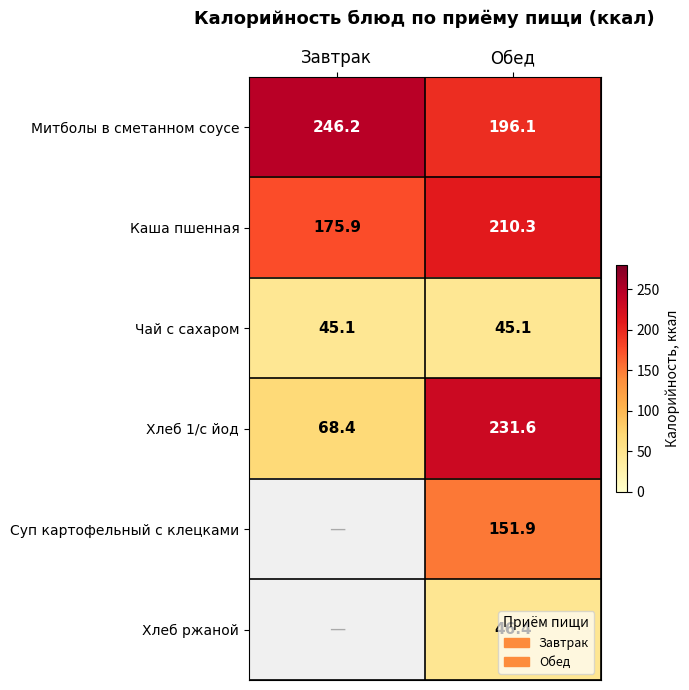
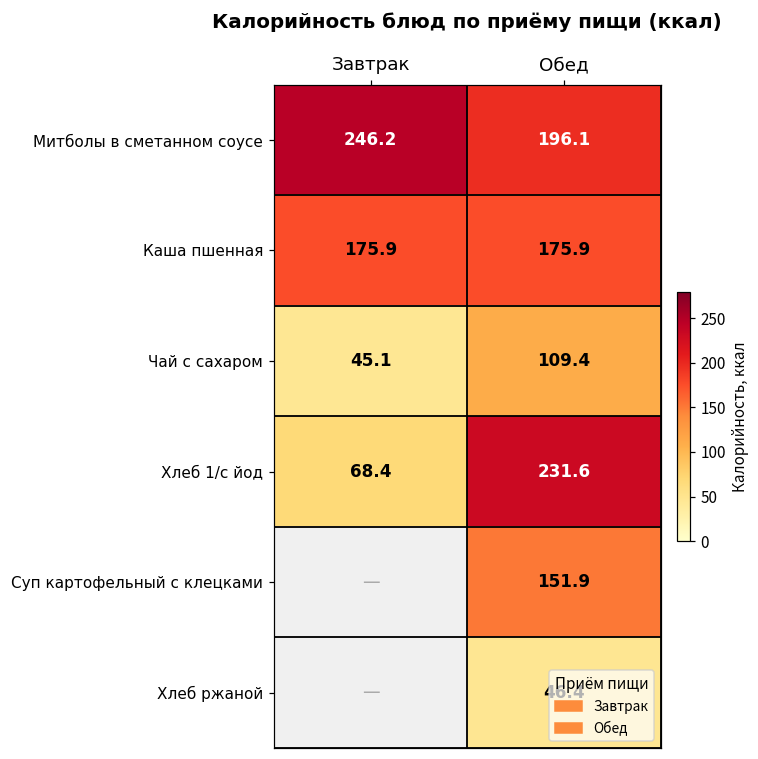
Каша пшенная, Обед: 210.3 -> 175.9
Чай с сахаром, Обед: 45.1 -> 109.4
